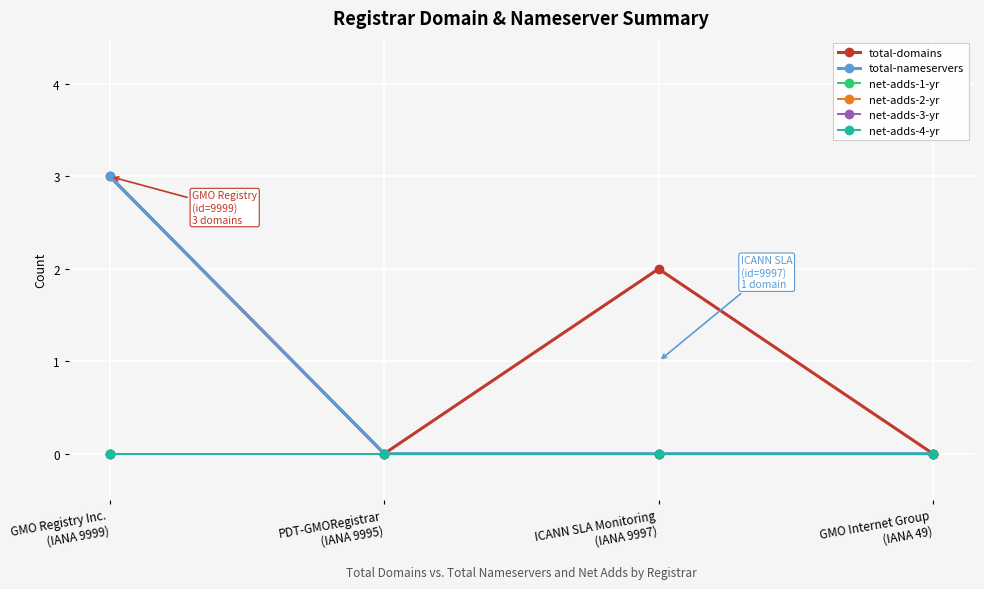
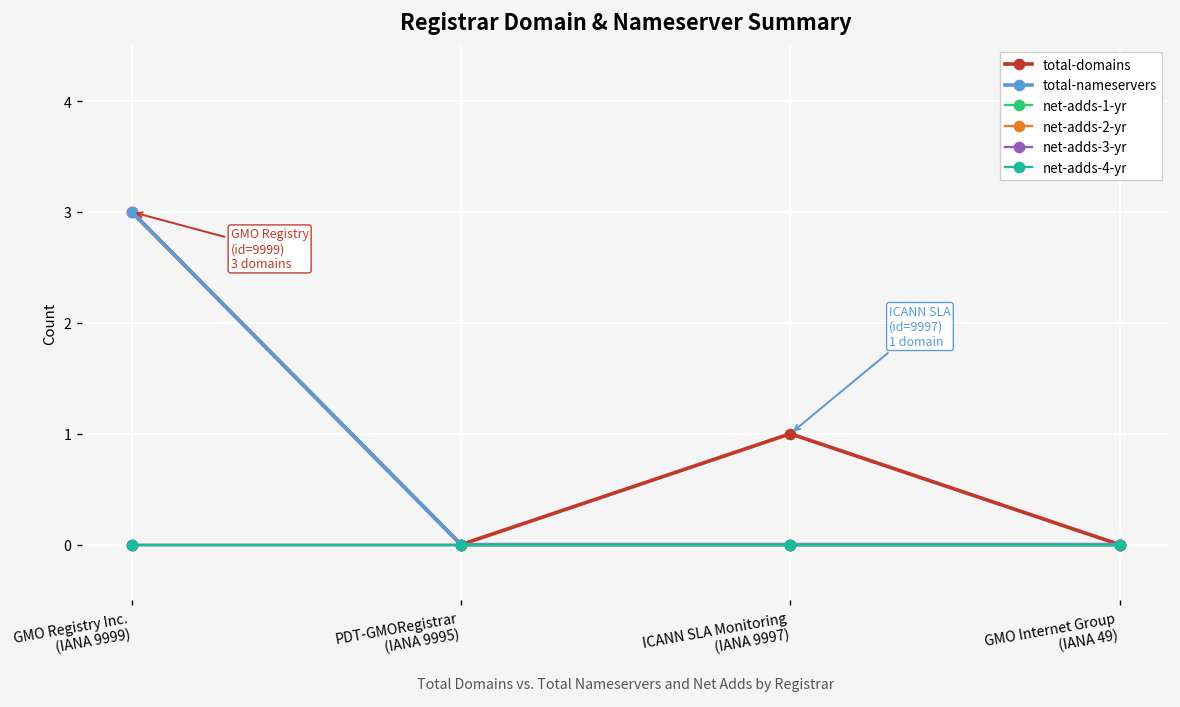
total-domains, ICANN SLA Monitoring (IANA 9997): 2 -> 1
